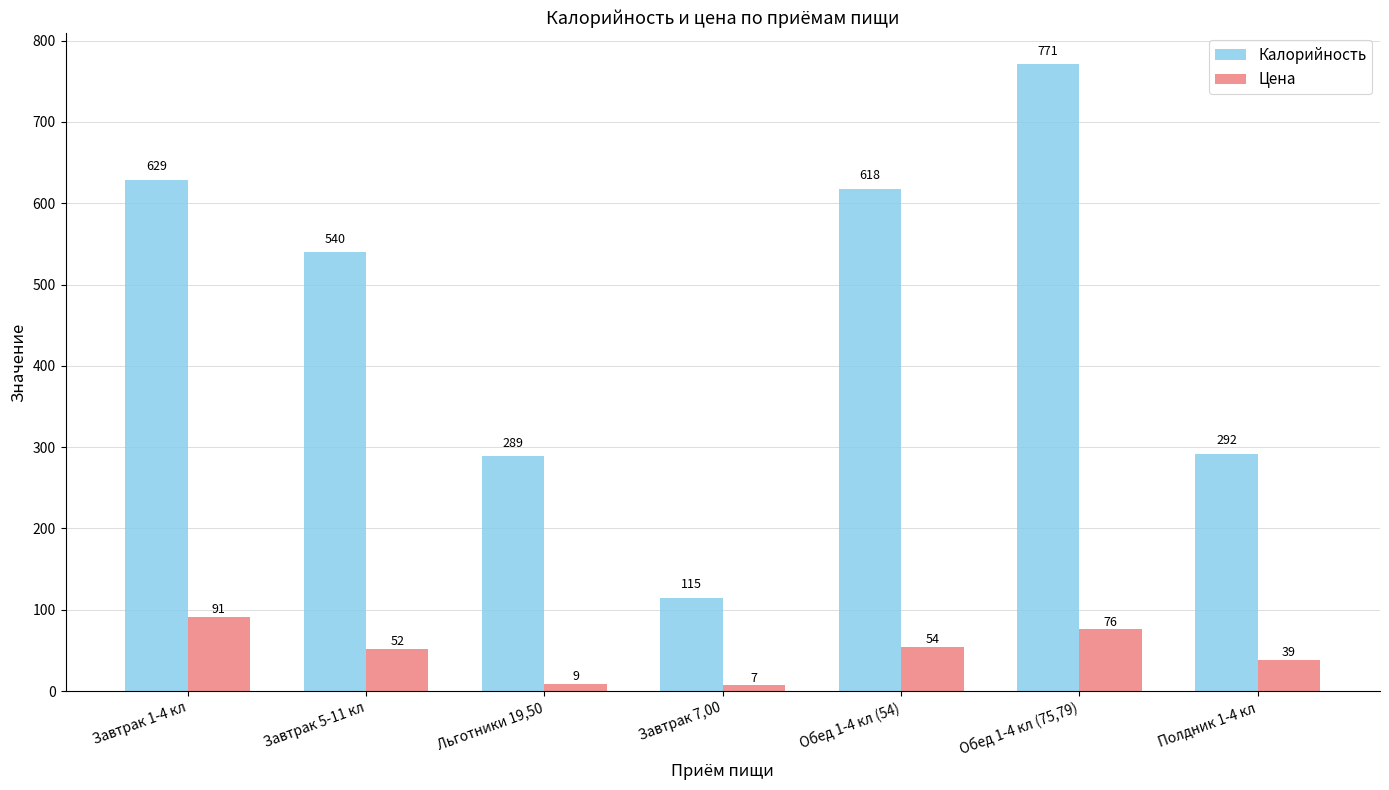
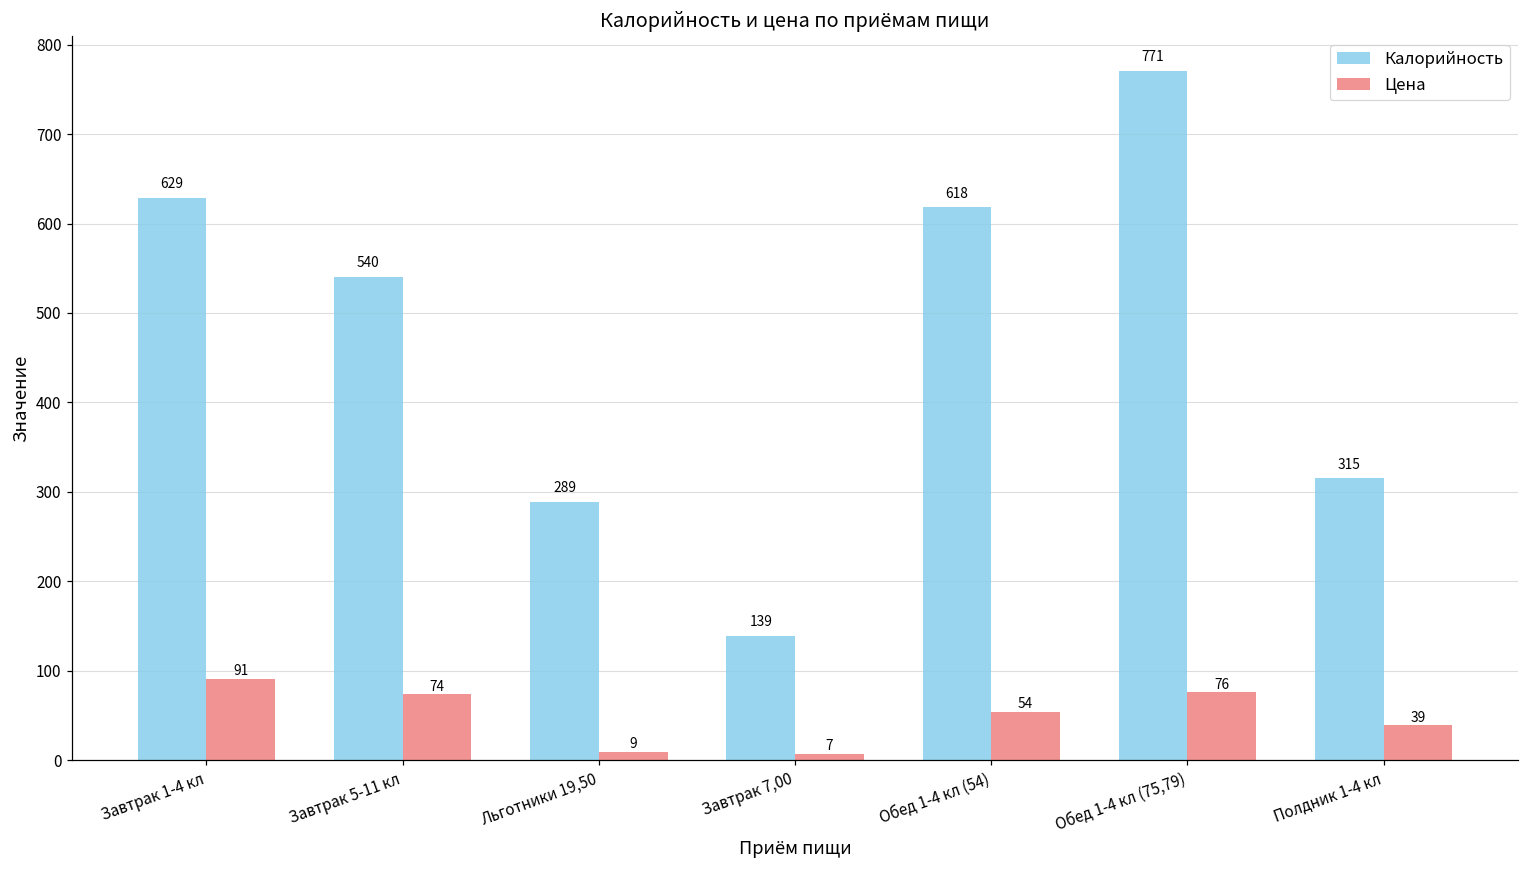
Цена, Завтрак 5-11 кл: 52 -> 74
Калорийность, Завтрак 7,00: 115 -> 139
Калорийность, Полдник 1-4 кл: 292 -> 315
